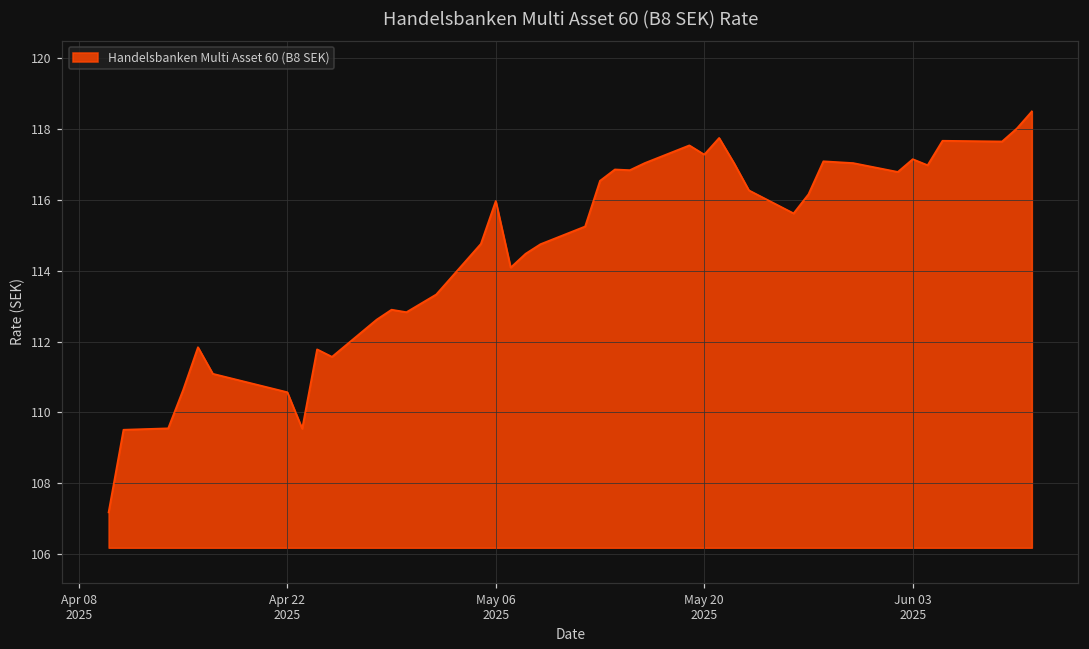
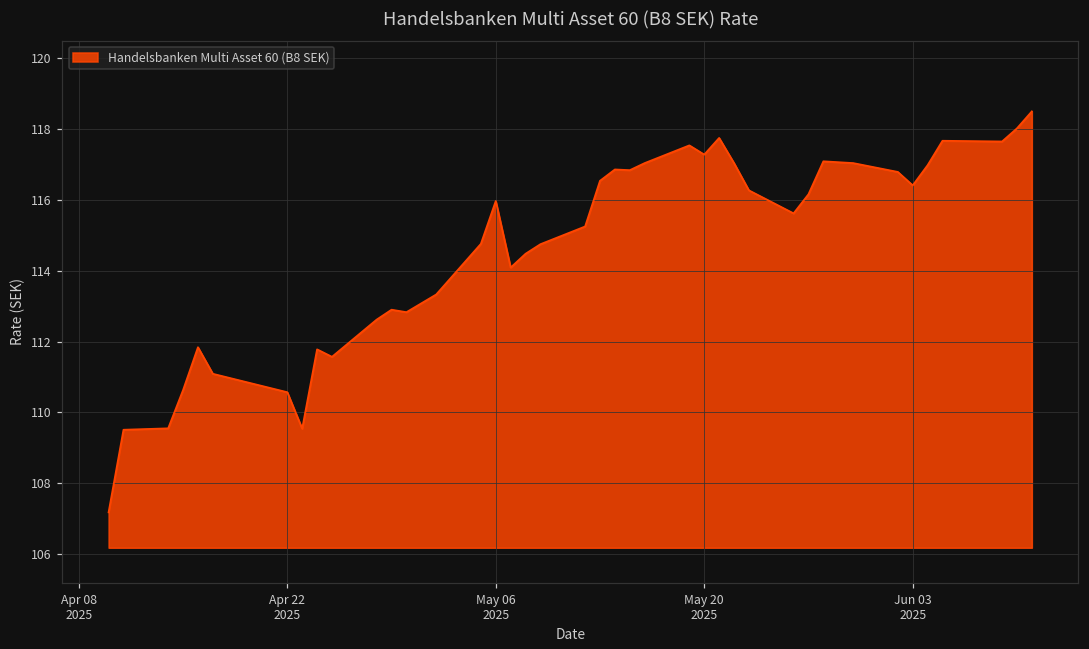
Jun 03 2025: 117.2 -> 116.4
